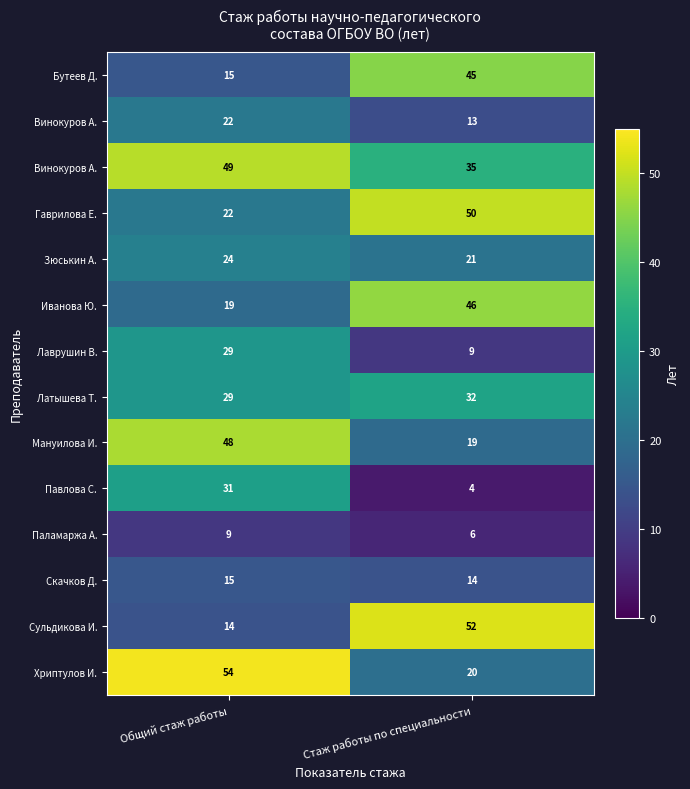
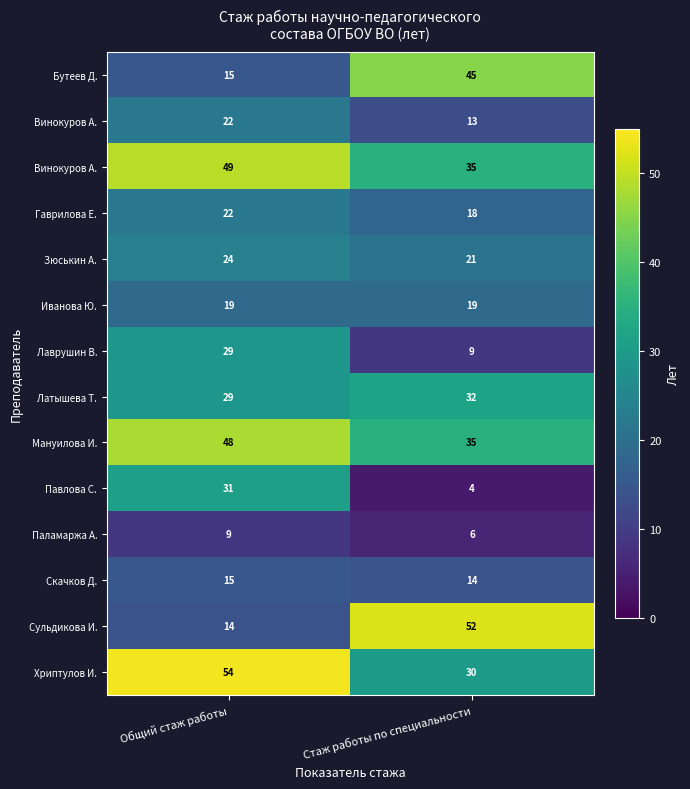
Гаврилова Е., Стаж работы по специальности: 50 -> 18
Иванова Ю., Стаж работы по специальности: 46 -> 19
Мануилова И., Стаж работы по специальности: 19 -> 35
Хриптулов И., Стаж работы по специальности: 20 -> 30
